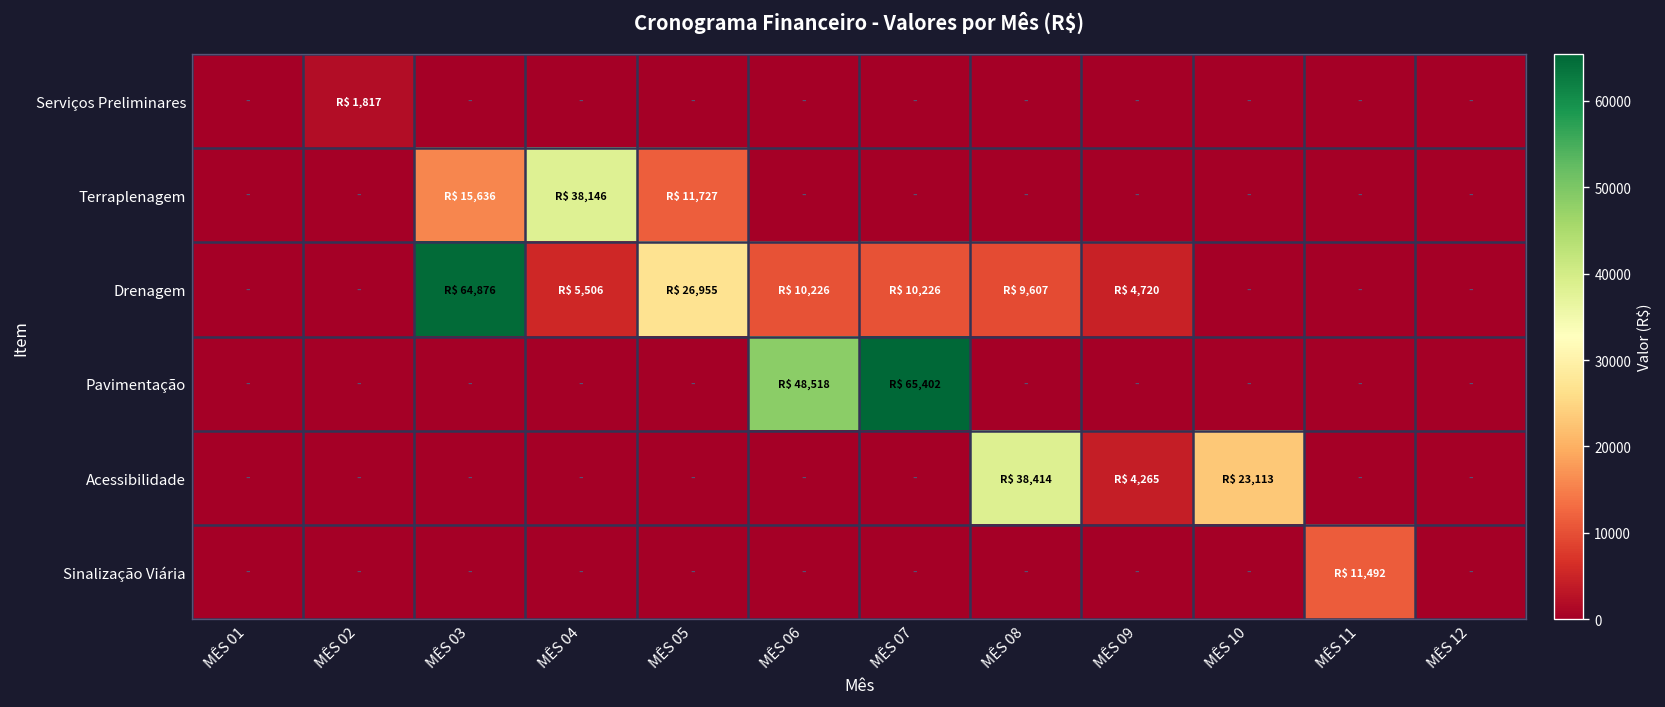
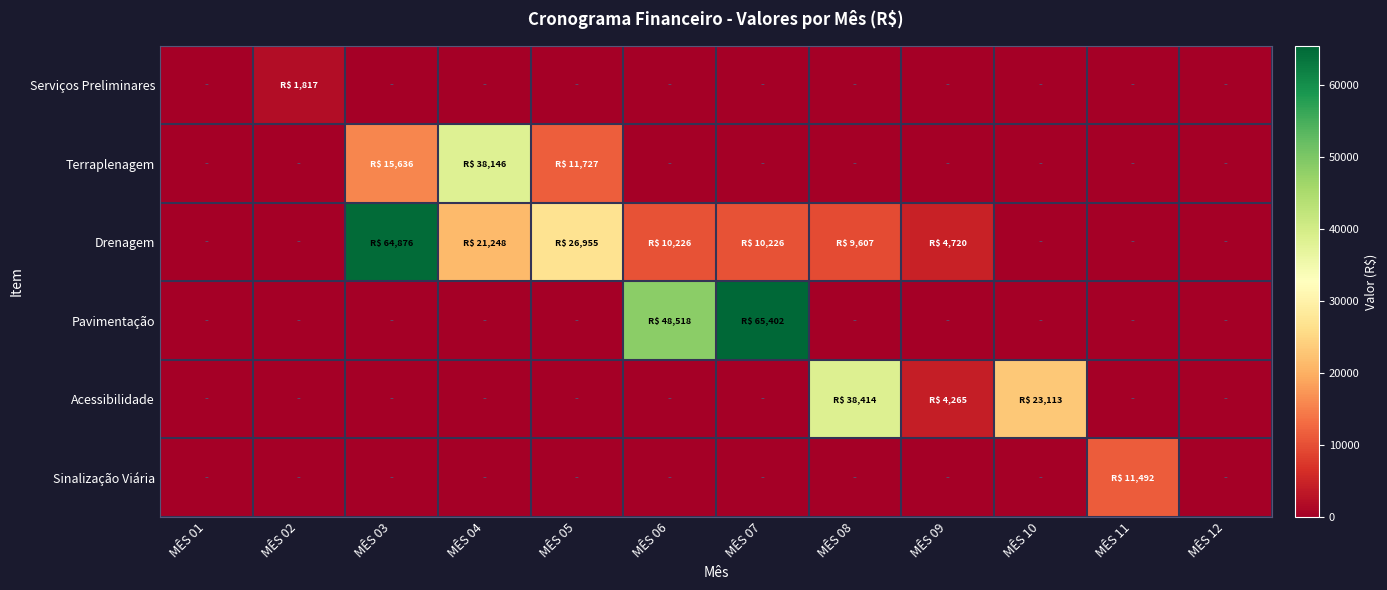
Drenagem, MÊS 04: 5,506 -> 21,248
